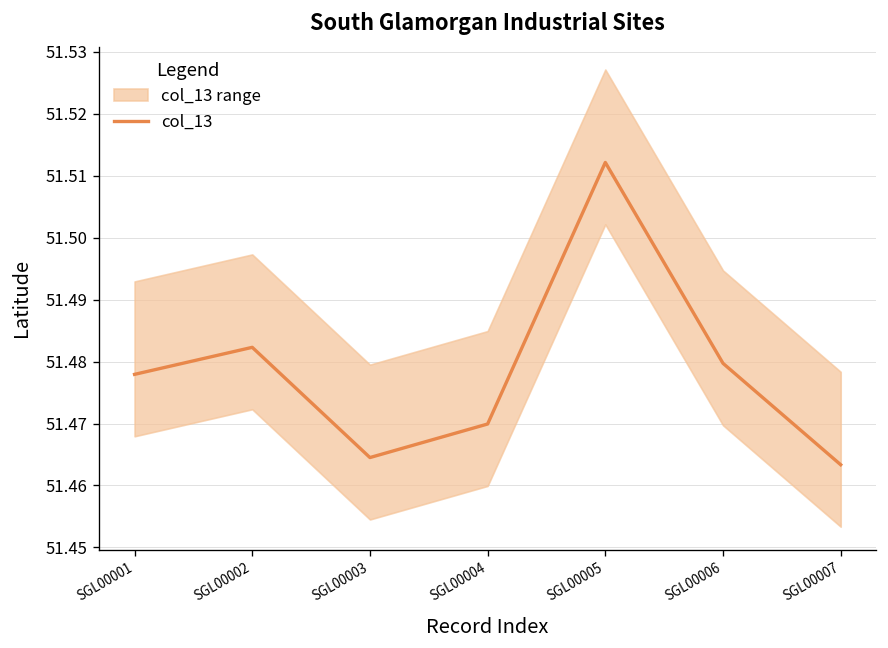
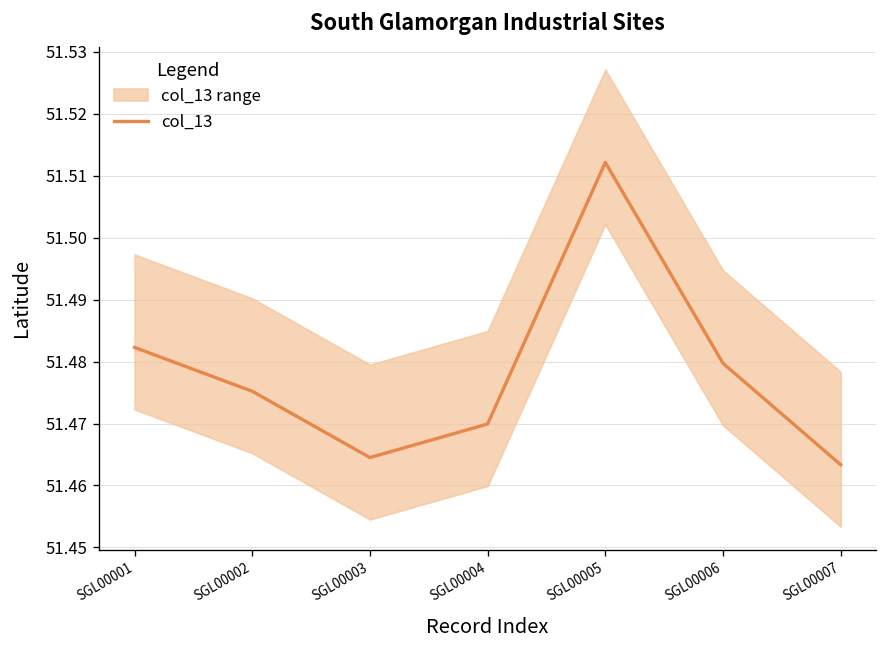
col_13, SGL00001: 51.478 -> 51.482
col_13, SGL00002: 51.482 -> 51.475
